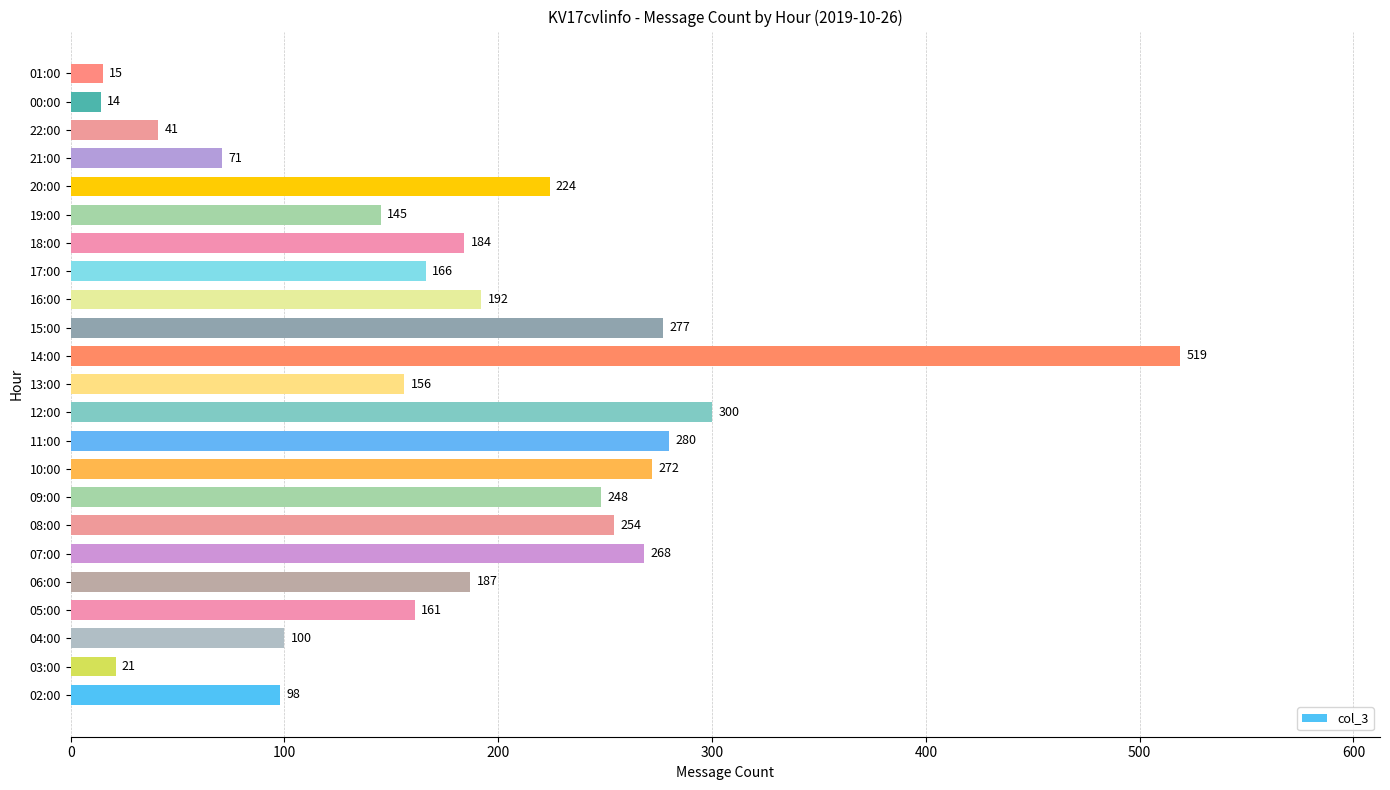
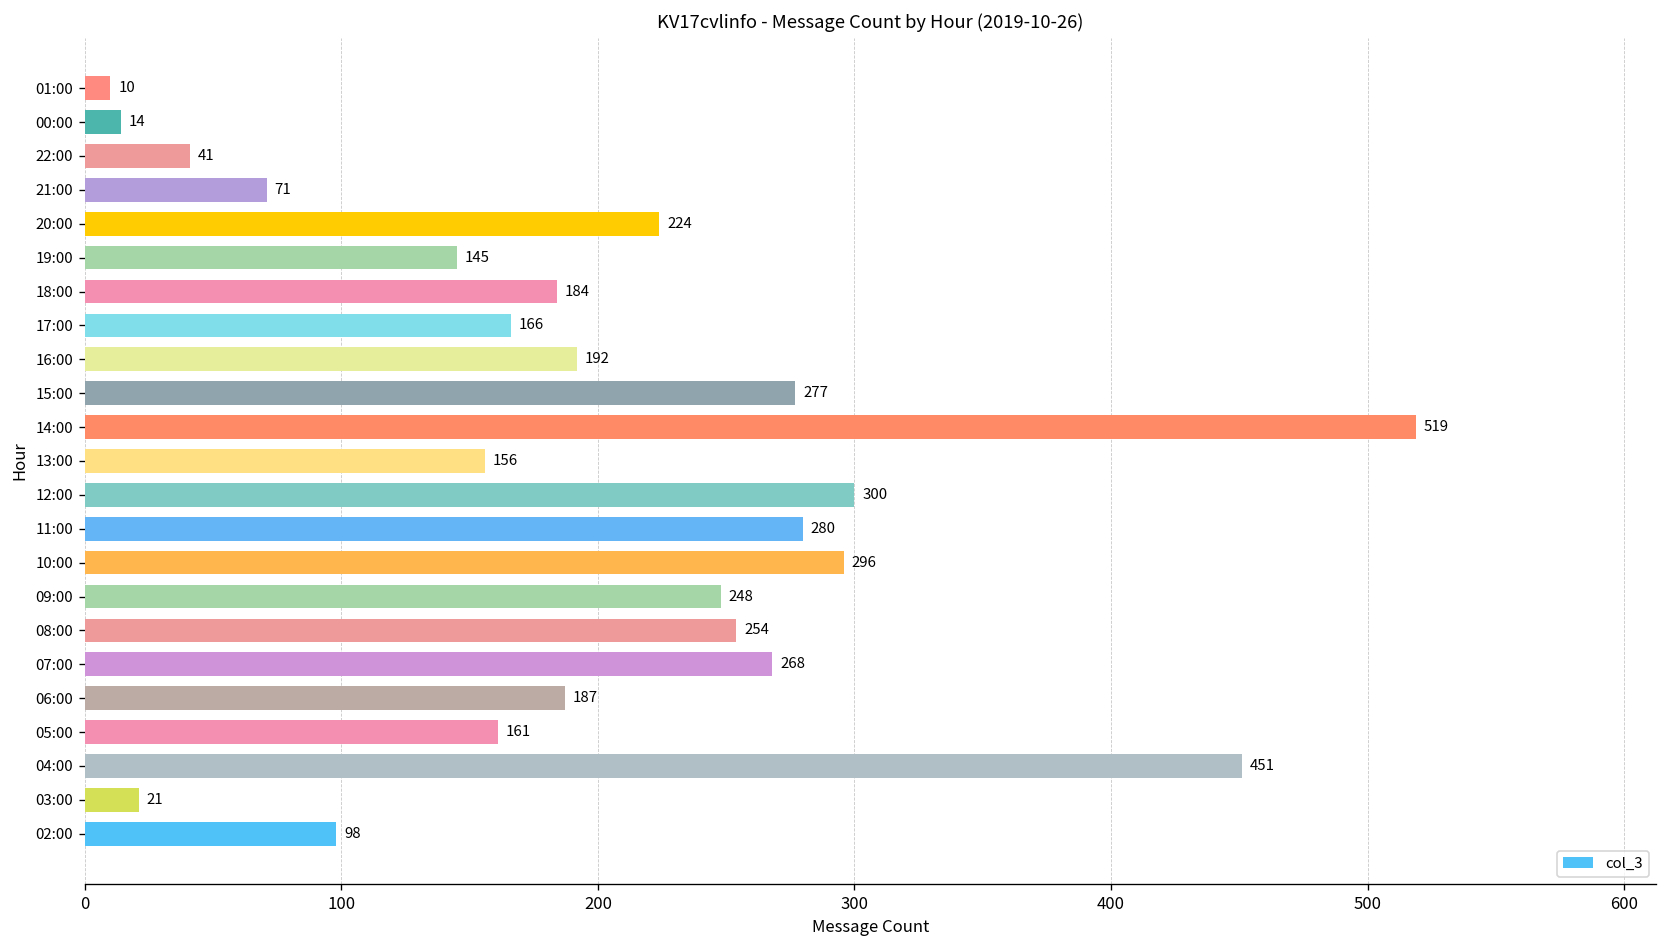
01:00: 15 -> 10
10:00: 272 -> 296
04:00: 100 -> 451
